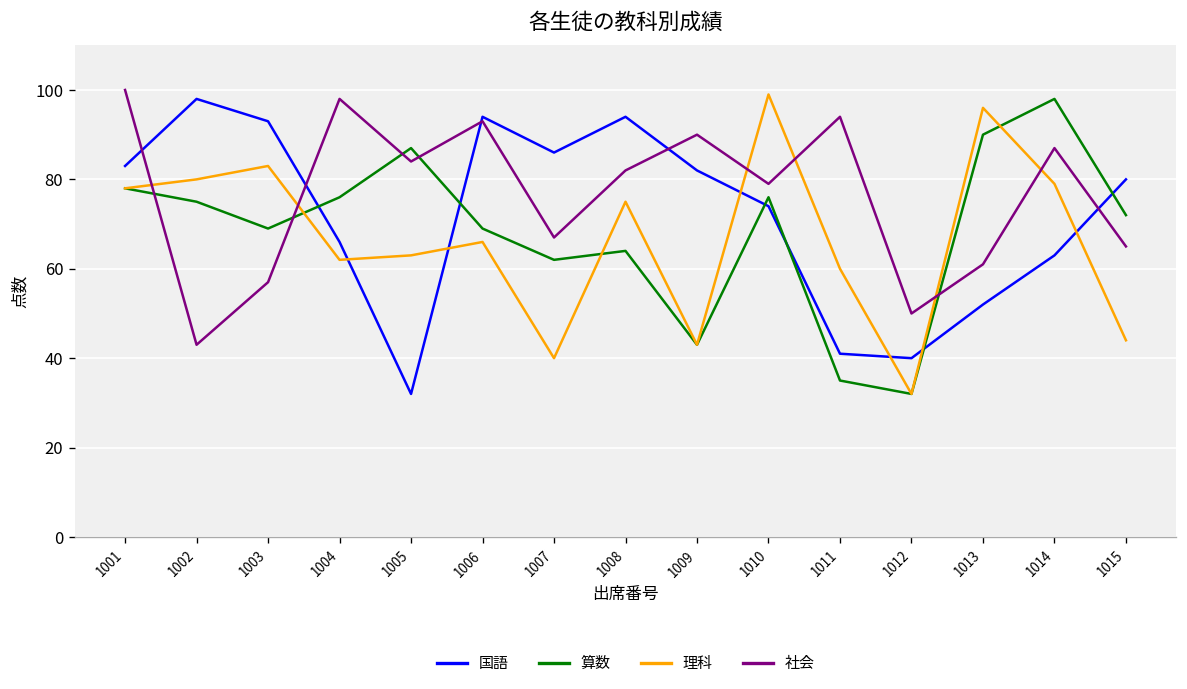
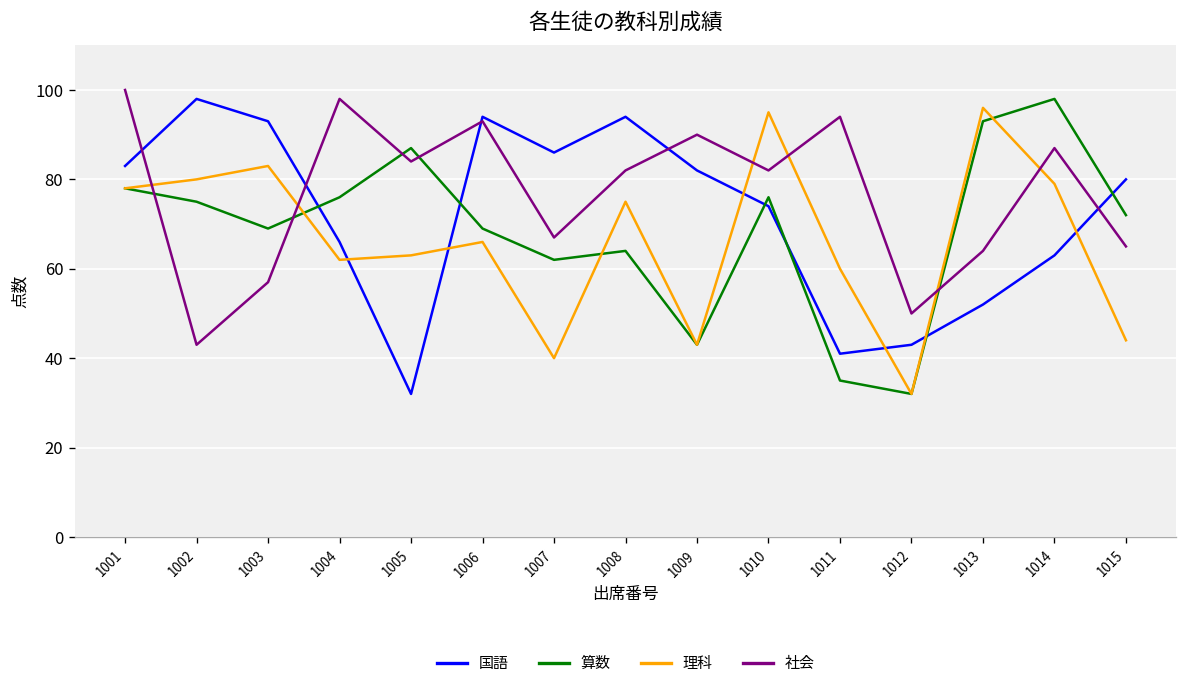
理科, 1010: 99 -> 95
社会, 1010: 79 -> 82
国語, 1012: 40 -> 43
算数, 1013: 90 -> 93
社会, 1013: 61 -> 64
